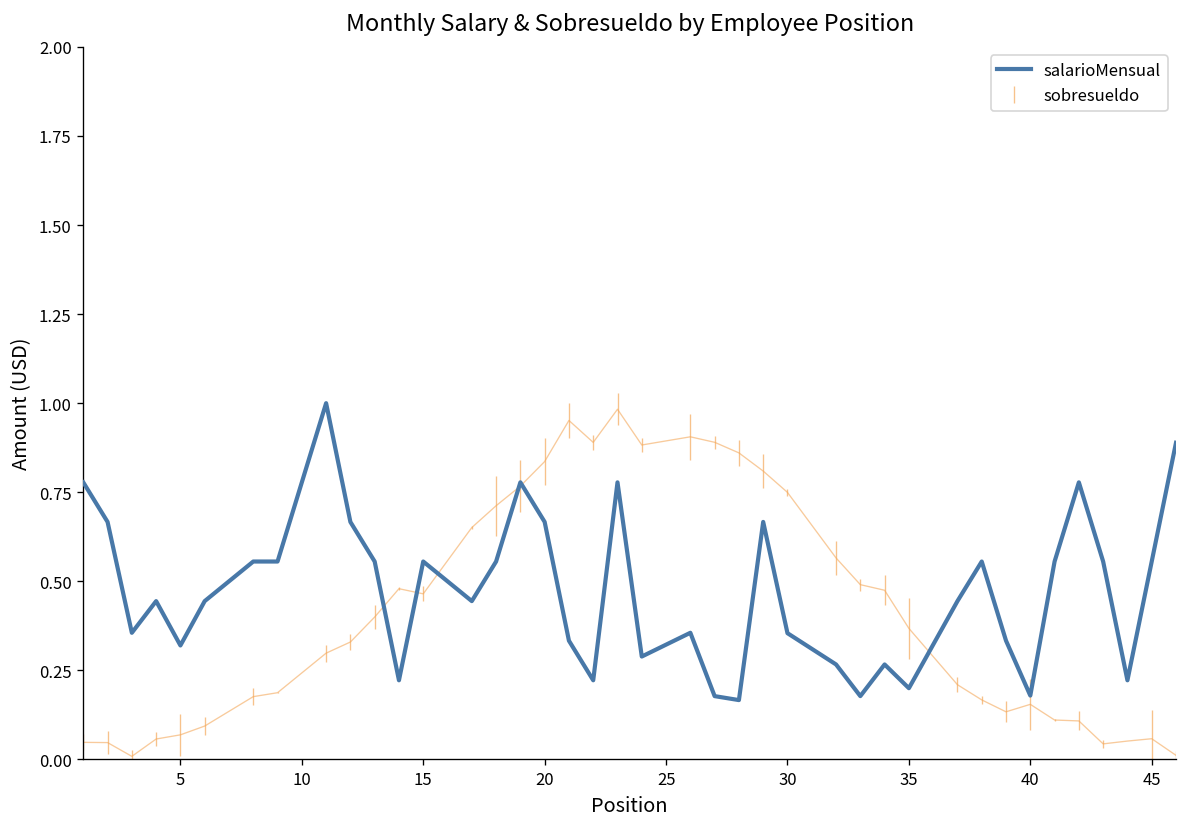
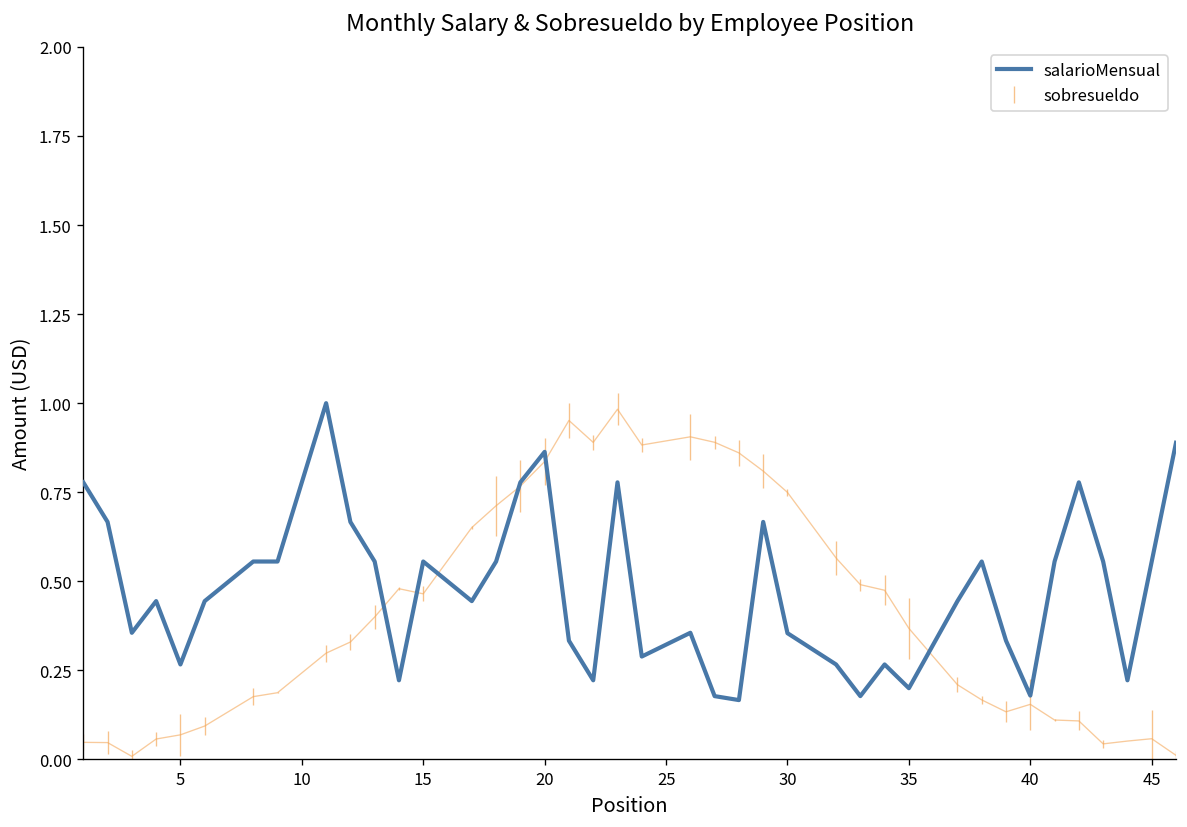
salarioMensual, 5: 0.32 -> 0.27
salarioMensual, 20: 0.67 -> 0.86
